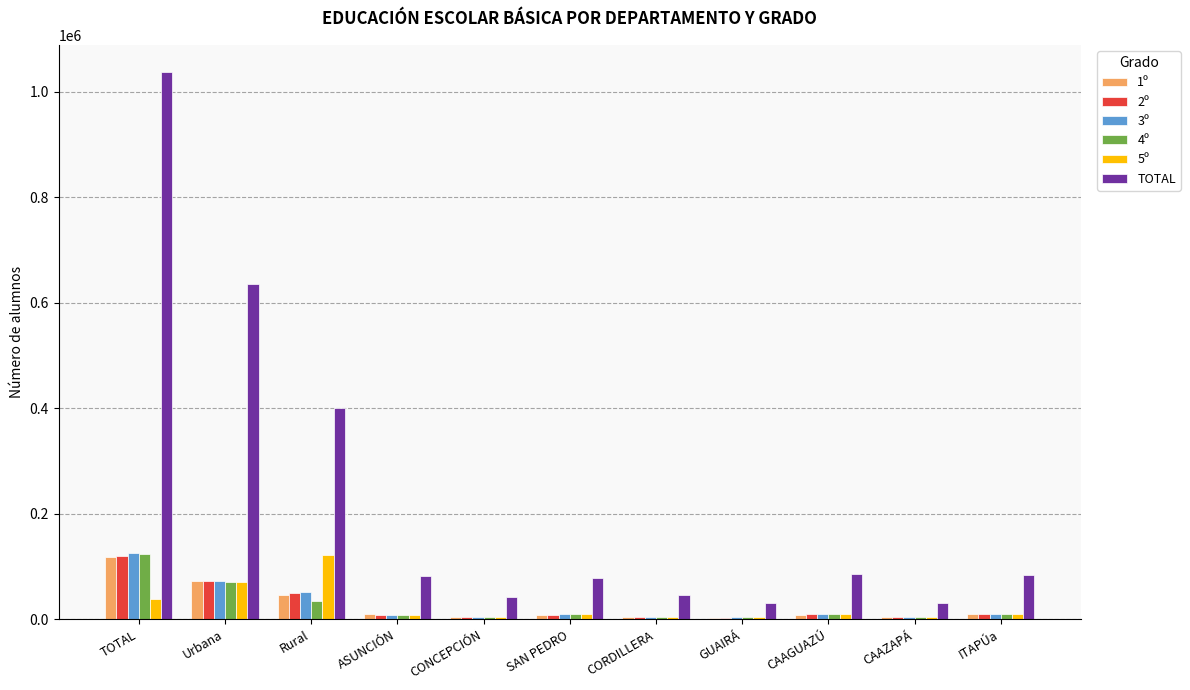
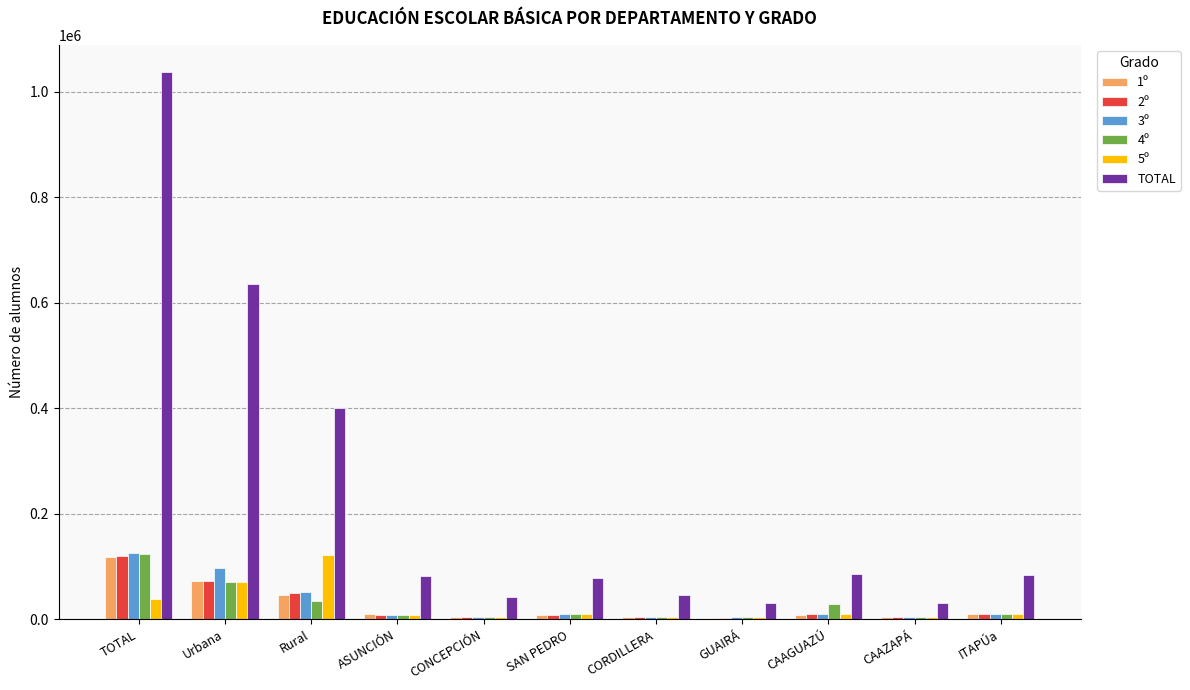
3º, Urbana: 70000 -> 100000
4º, CAAGUAZÚ: 10000 -> 30000
